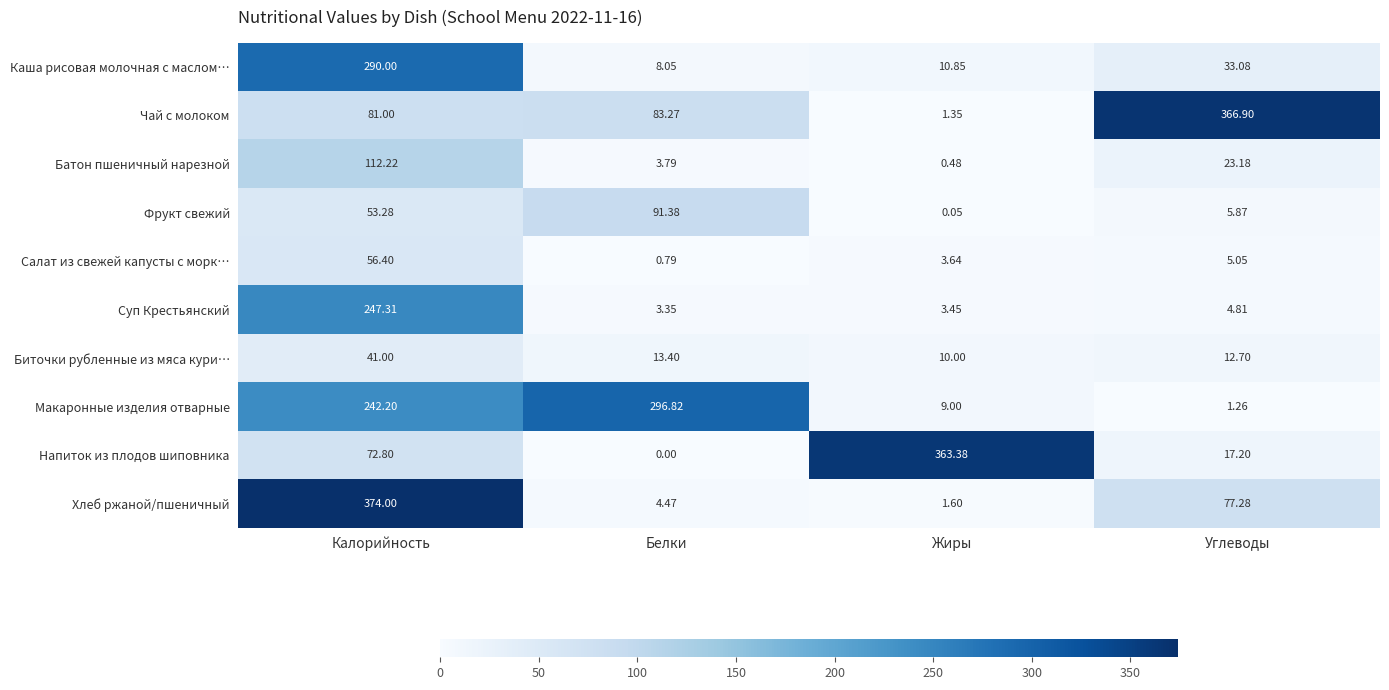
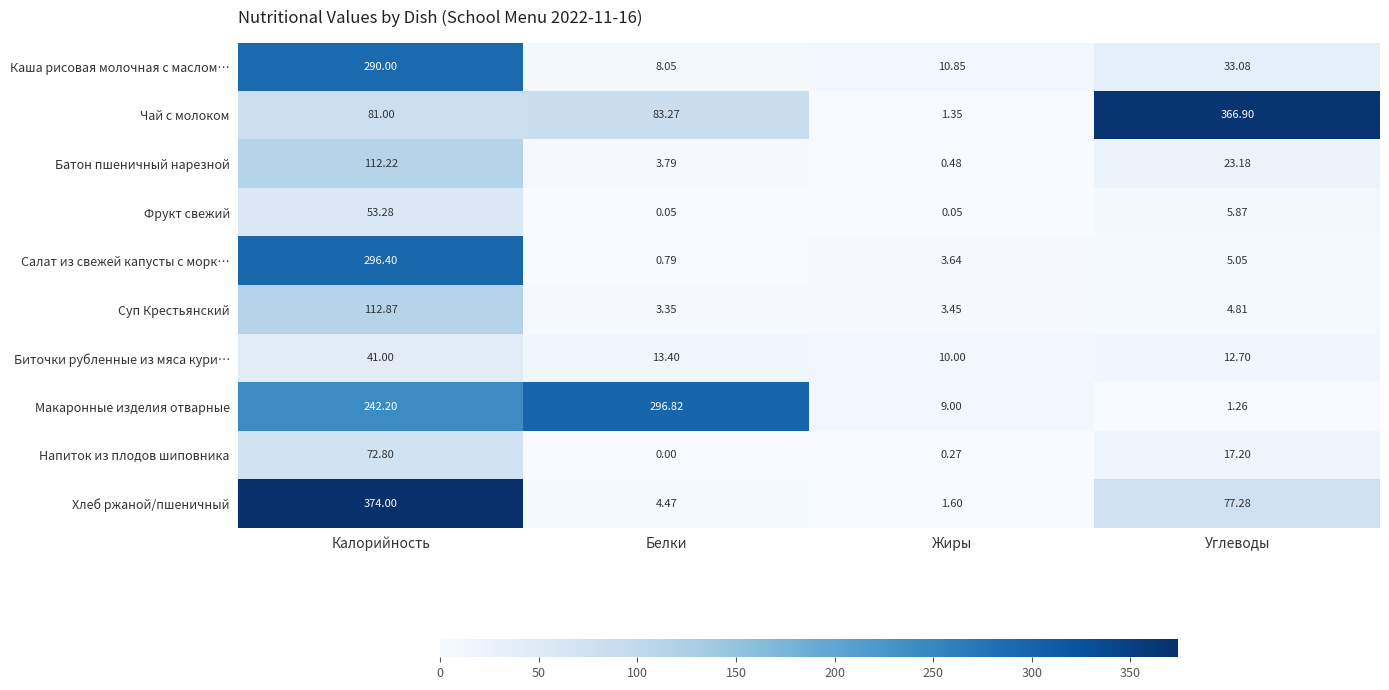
Фрукт свежий, Белки: 91.38 -> 0.05
Салат из свежей капусты с морк…, Калорийность: 56.40 -> 296.40
Суп Крестьянский, Калорийность: 247.31 -> 112.87
Напиток из плодов шиповника, Жиры: 363.38 -> 0.27
